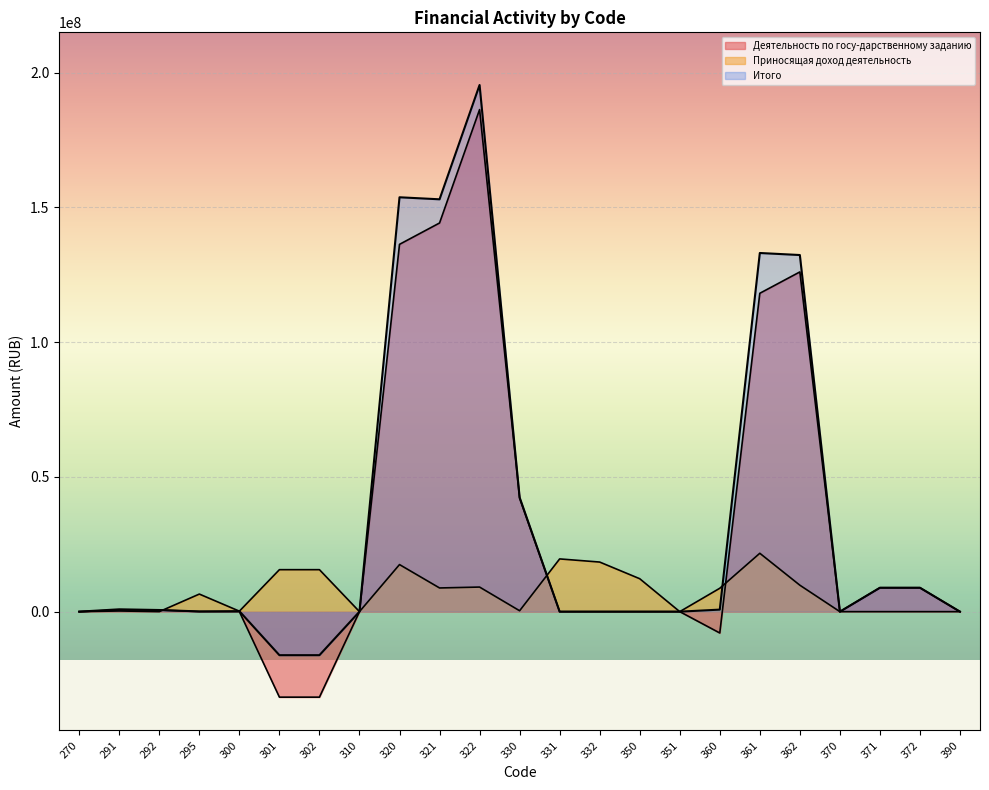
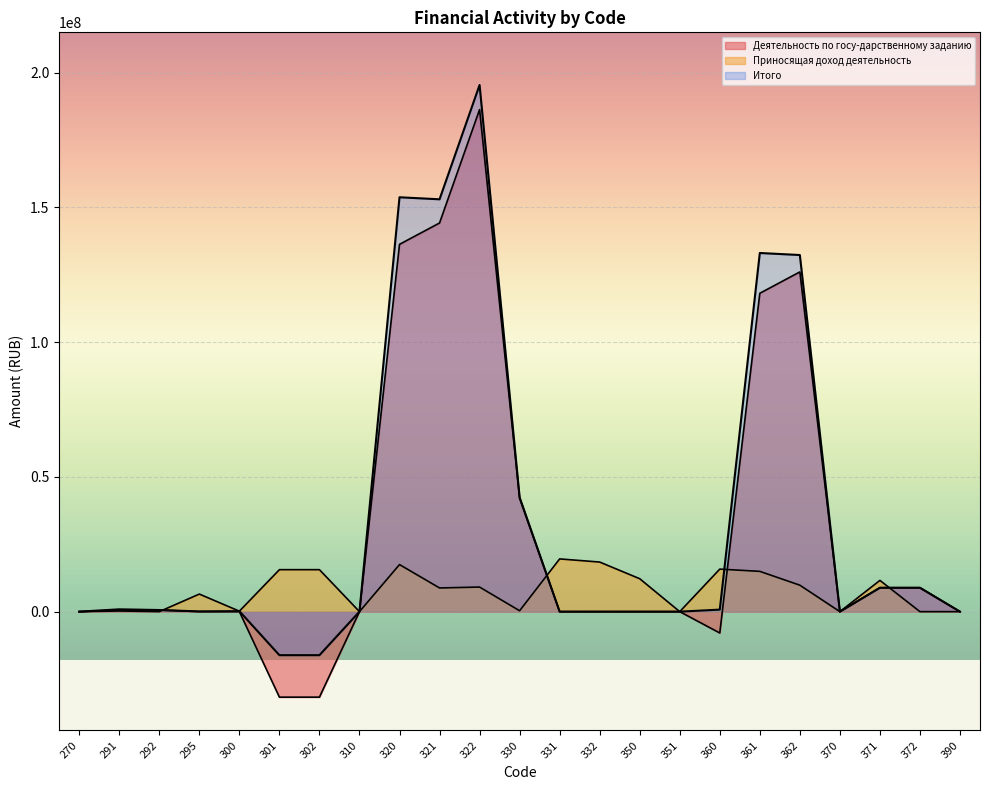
Приносящая доход деятельность, 360: 9000000 -> 16000000
Приносящая доход деятельность, 361: 22000000 -> 15000000
Приносящая доход деятельность, 371: 0 -> 12000000
